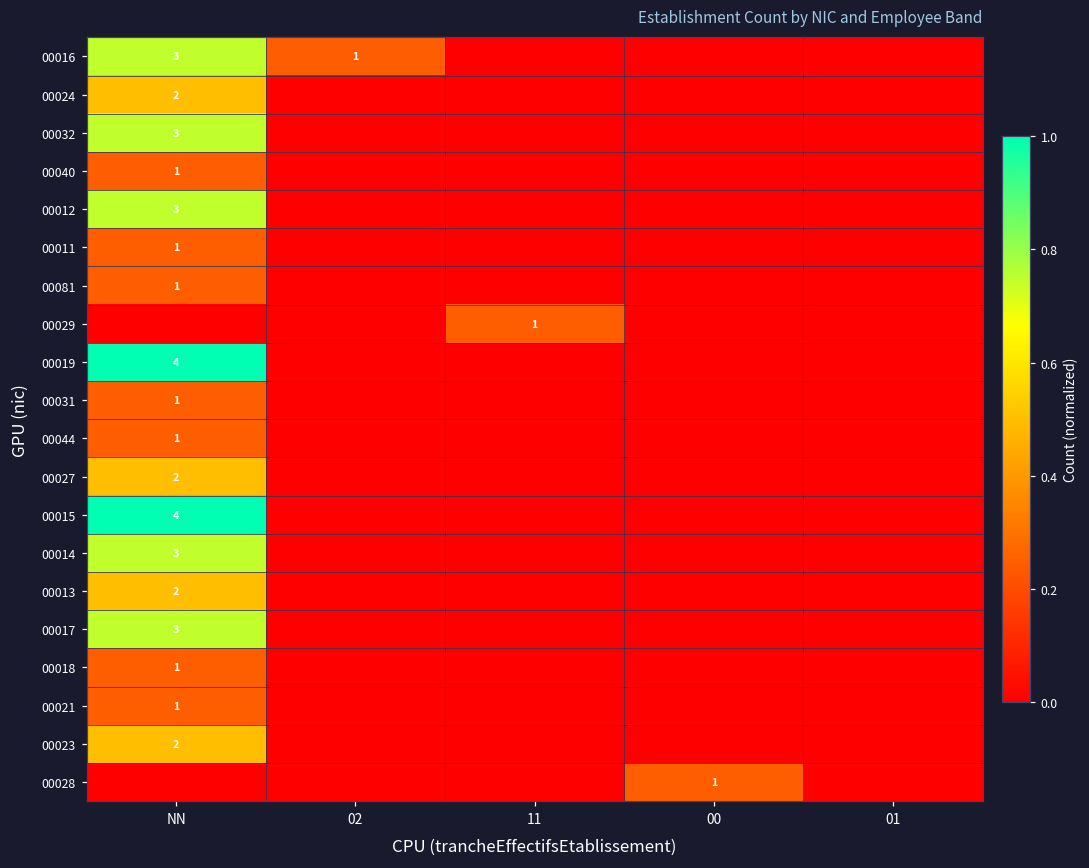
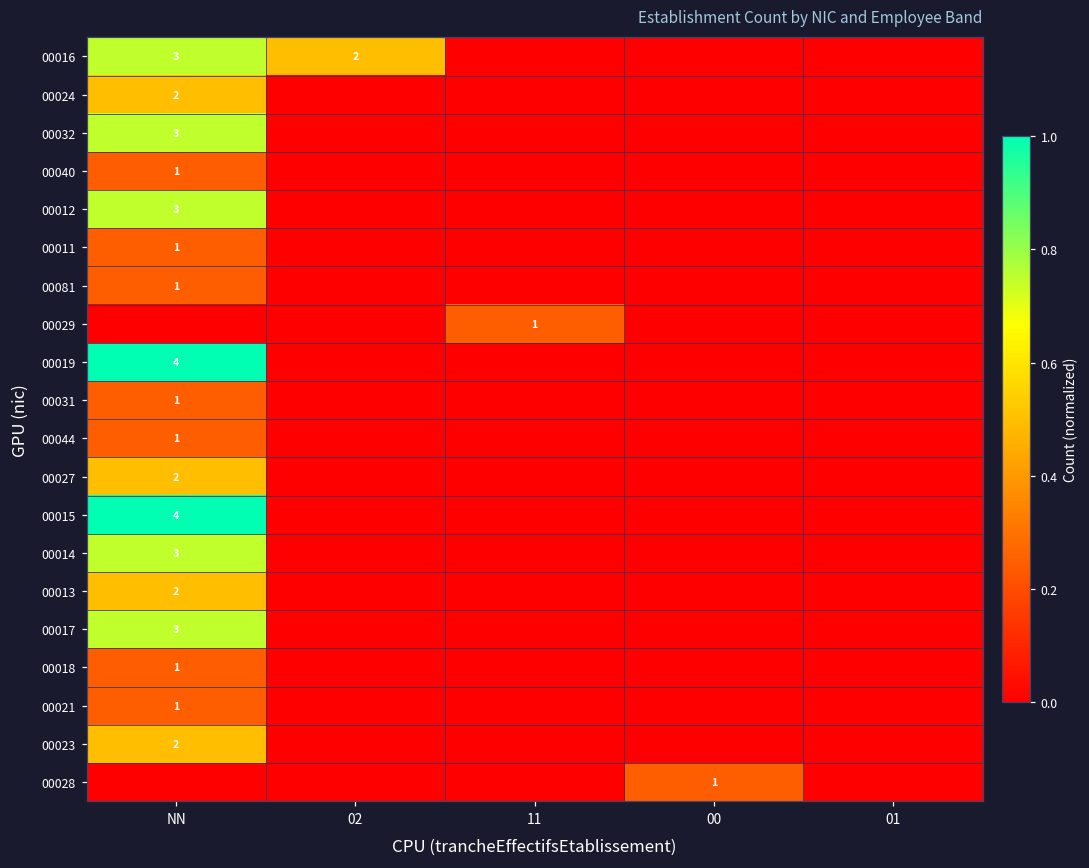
00016, 02: 1 -> 2
